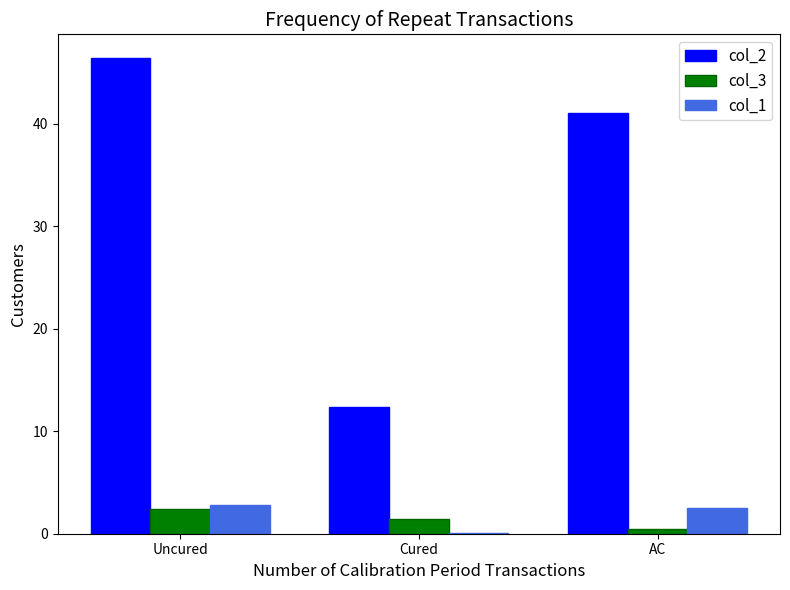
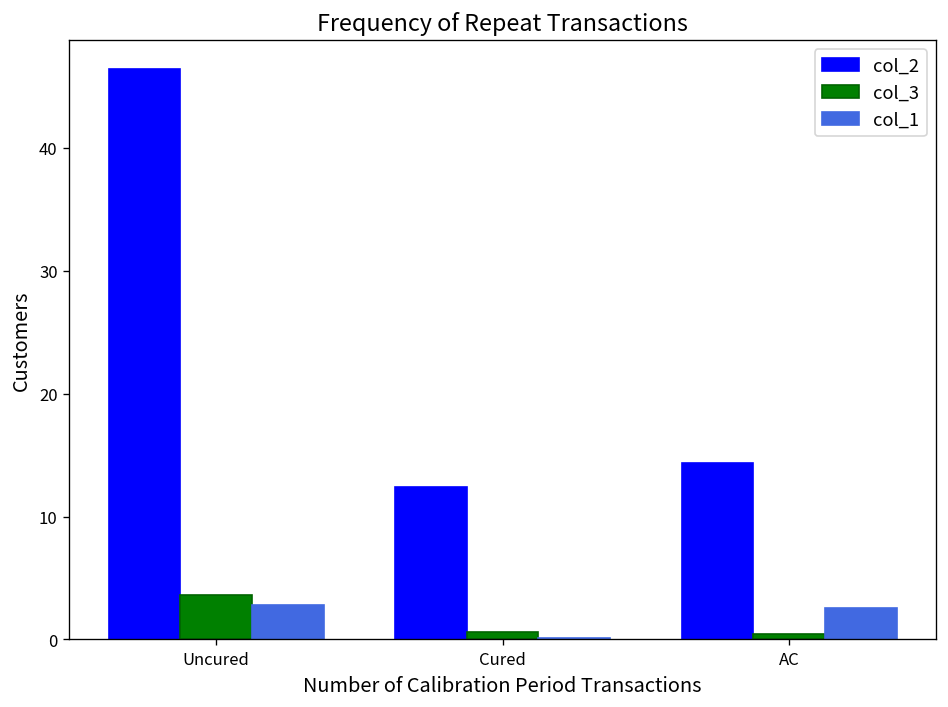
col_3, Uncured: 2.4 -> 3.6
col_3, Cured: 1.4 -> 0.6
col_2, AC: 41.0 -> 14.3
